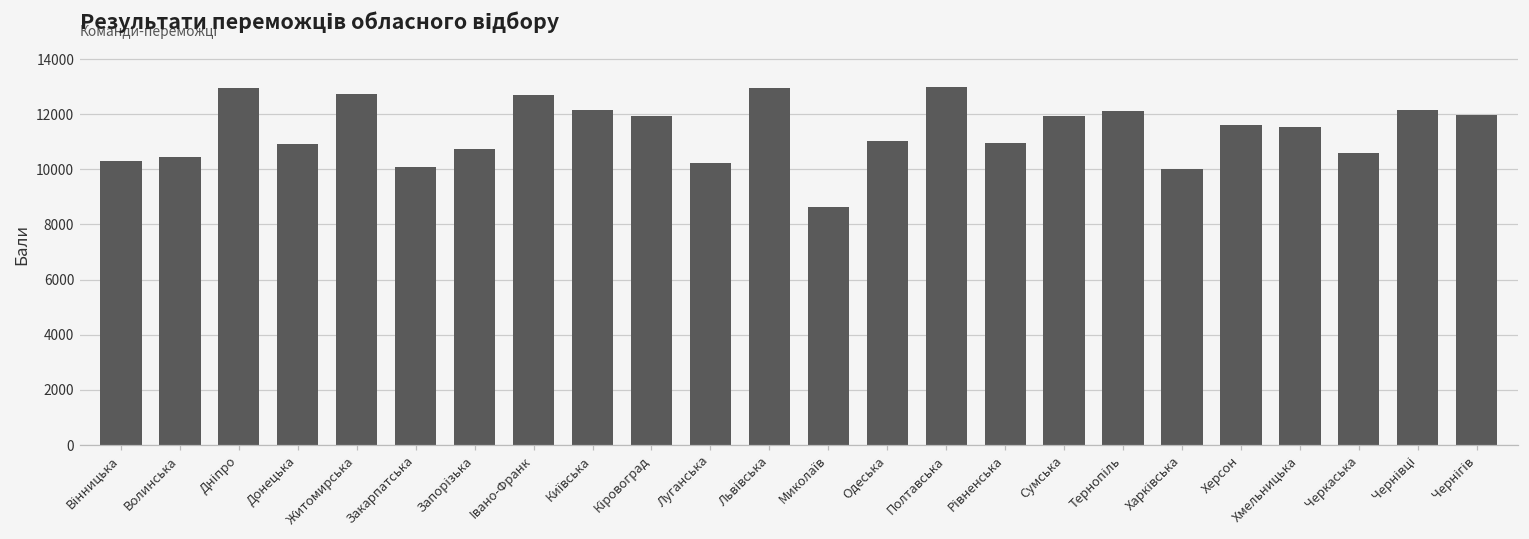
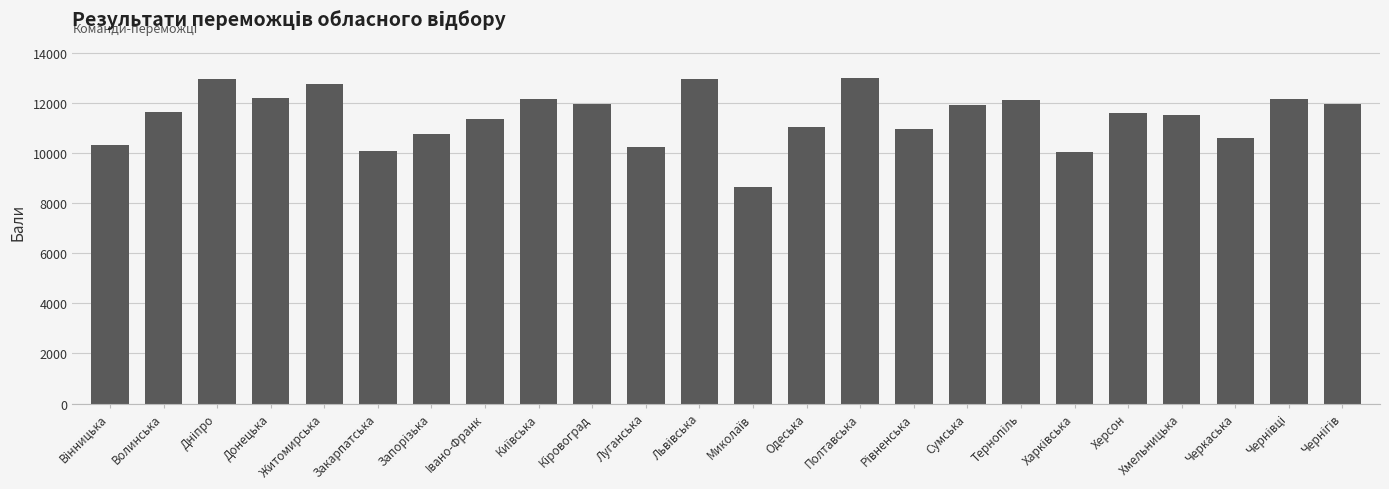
Волинська: 10500 -> 11600
Донецька: 10900 -> 12200
Івано-Франк: 12700 -> 11400
